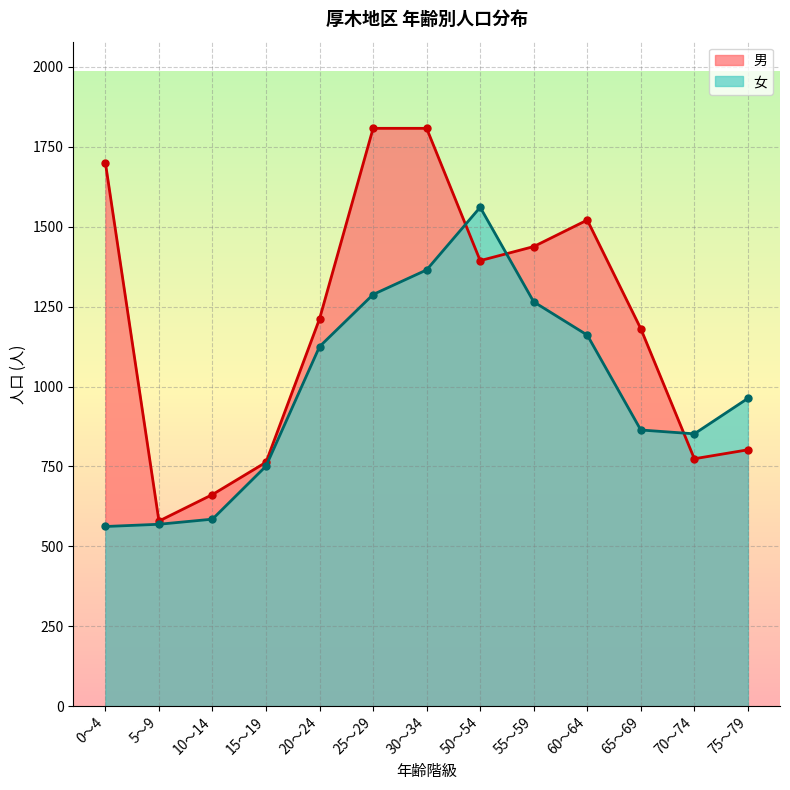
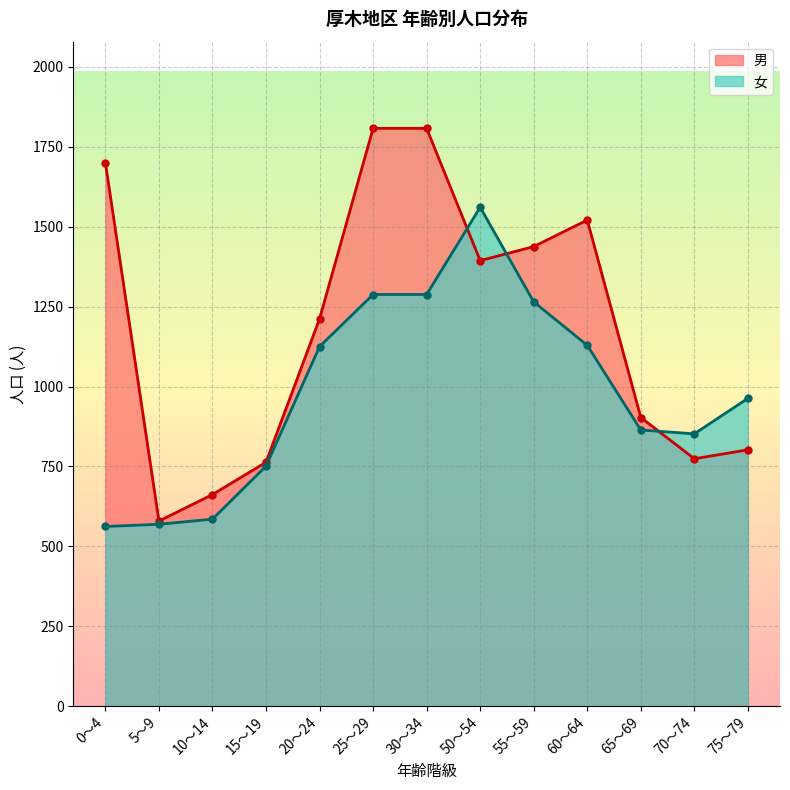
女, 30～34: 1370 -> 1290
女, 60～64: 1160 -> 1130
男, 65～69: 1180 -> 900
